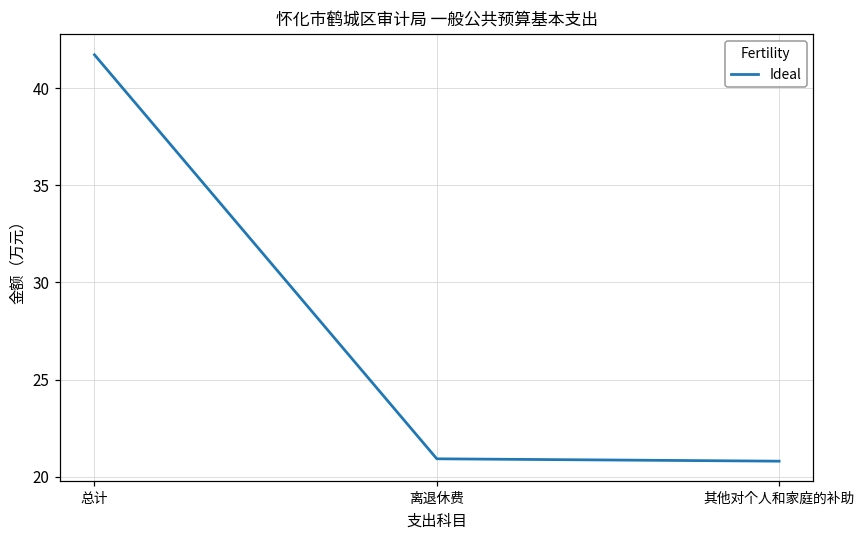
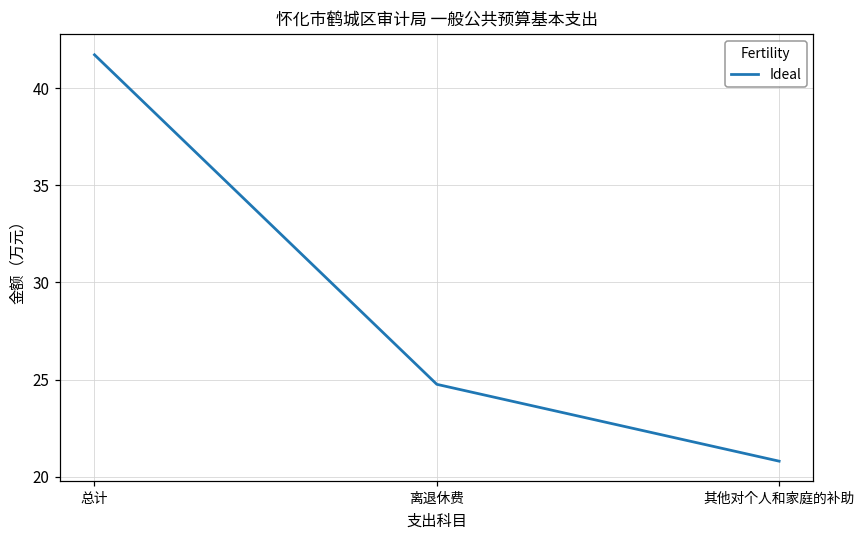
离退休费: 20.9 -> 24.8
